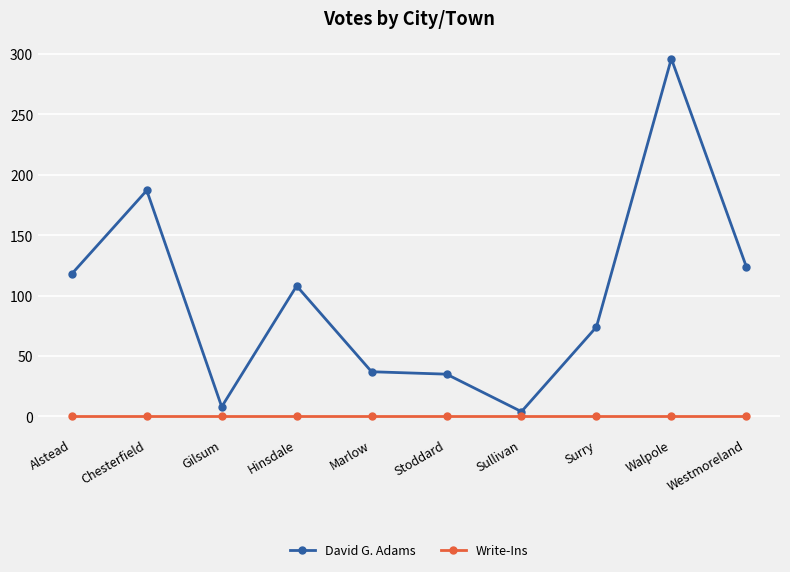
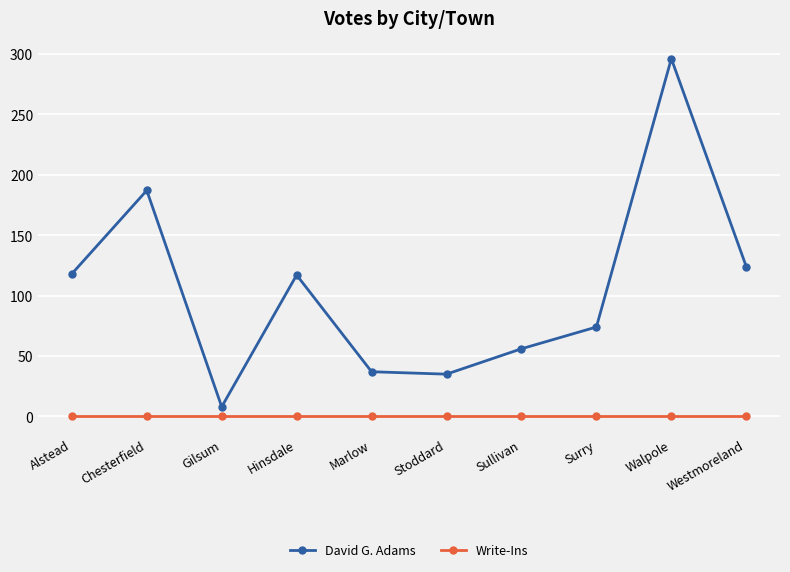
David G. Adams, Hinsdale: 108 -> 117
David G. Adams, Sullivan: 4 -> 56
